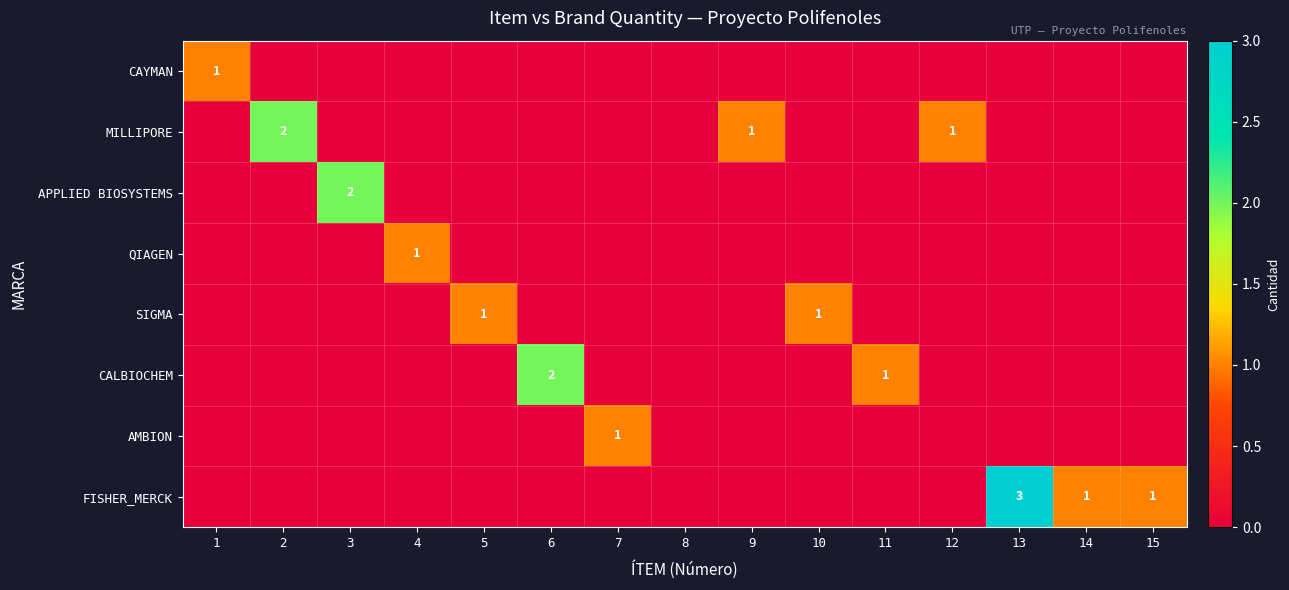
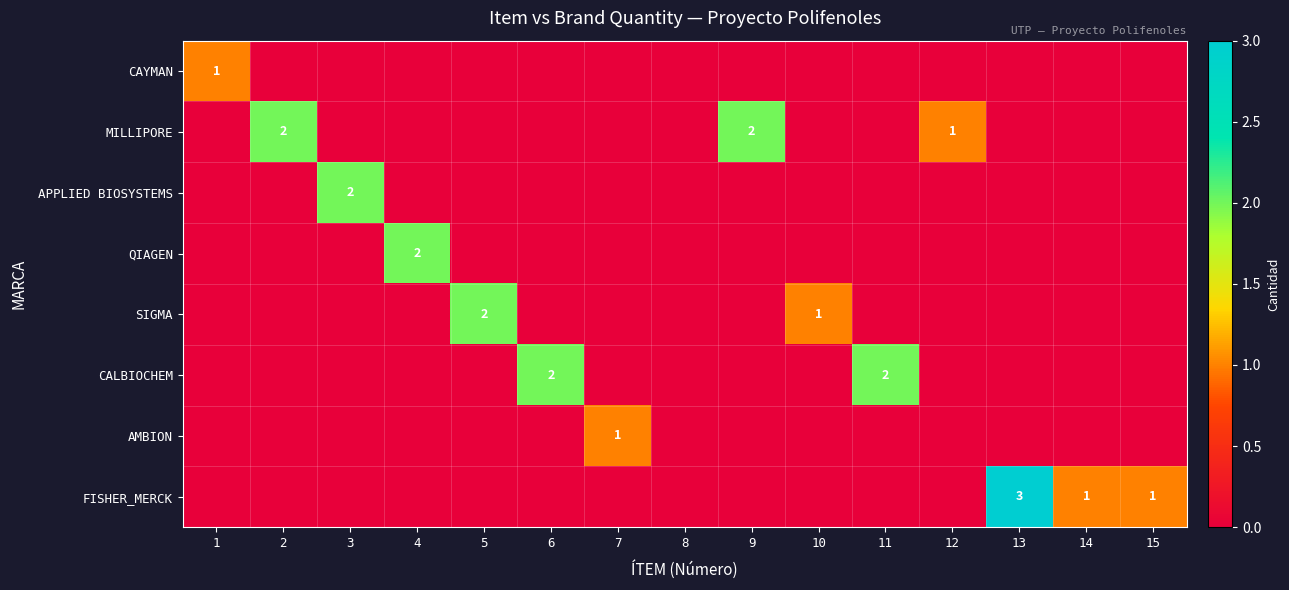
MILLIPORE, 9: 1 -> 2
QIAGEN, 4: 1 -> 2
SIGMA, 5: 1 -> 2
CALBIOCHEM, 11: 1 -> 2
